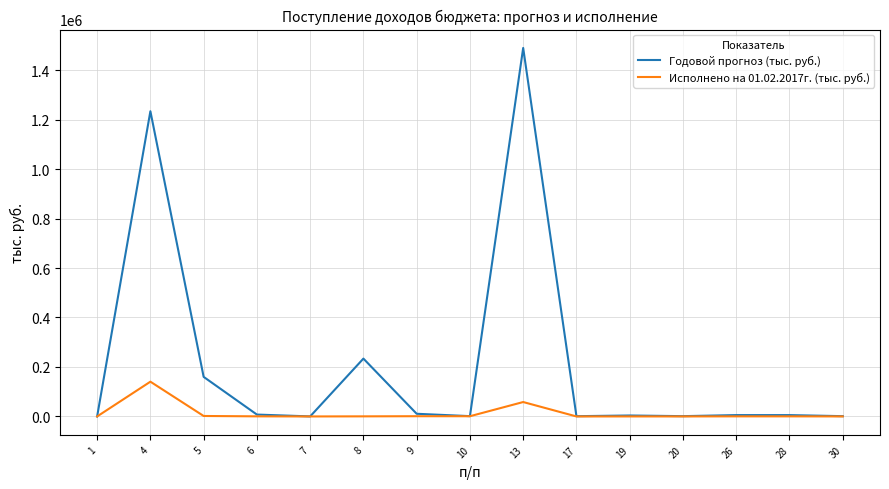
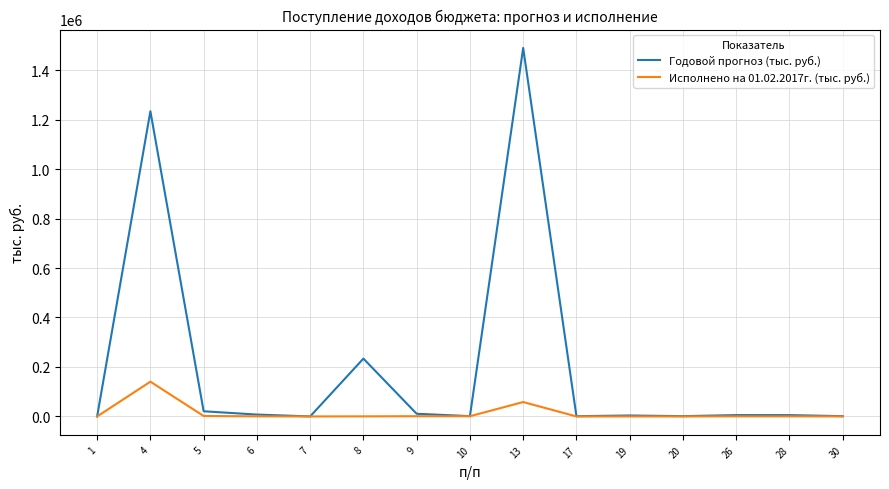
Годовой прогноз (тыс. руб.), 5: 160000 -> 20000
